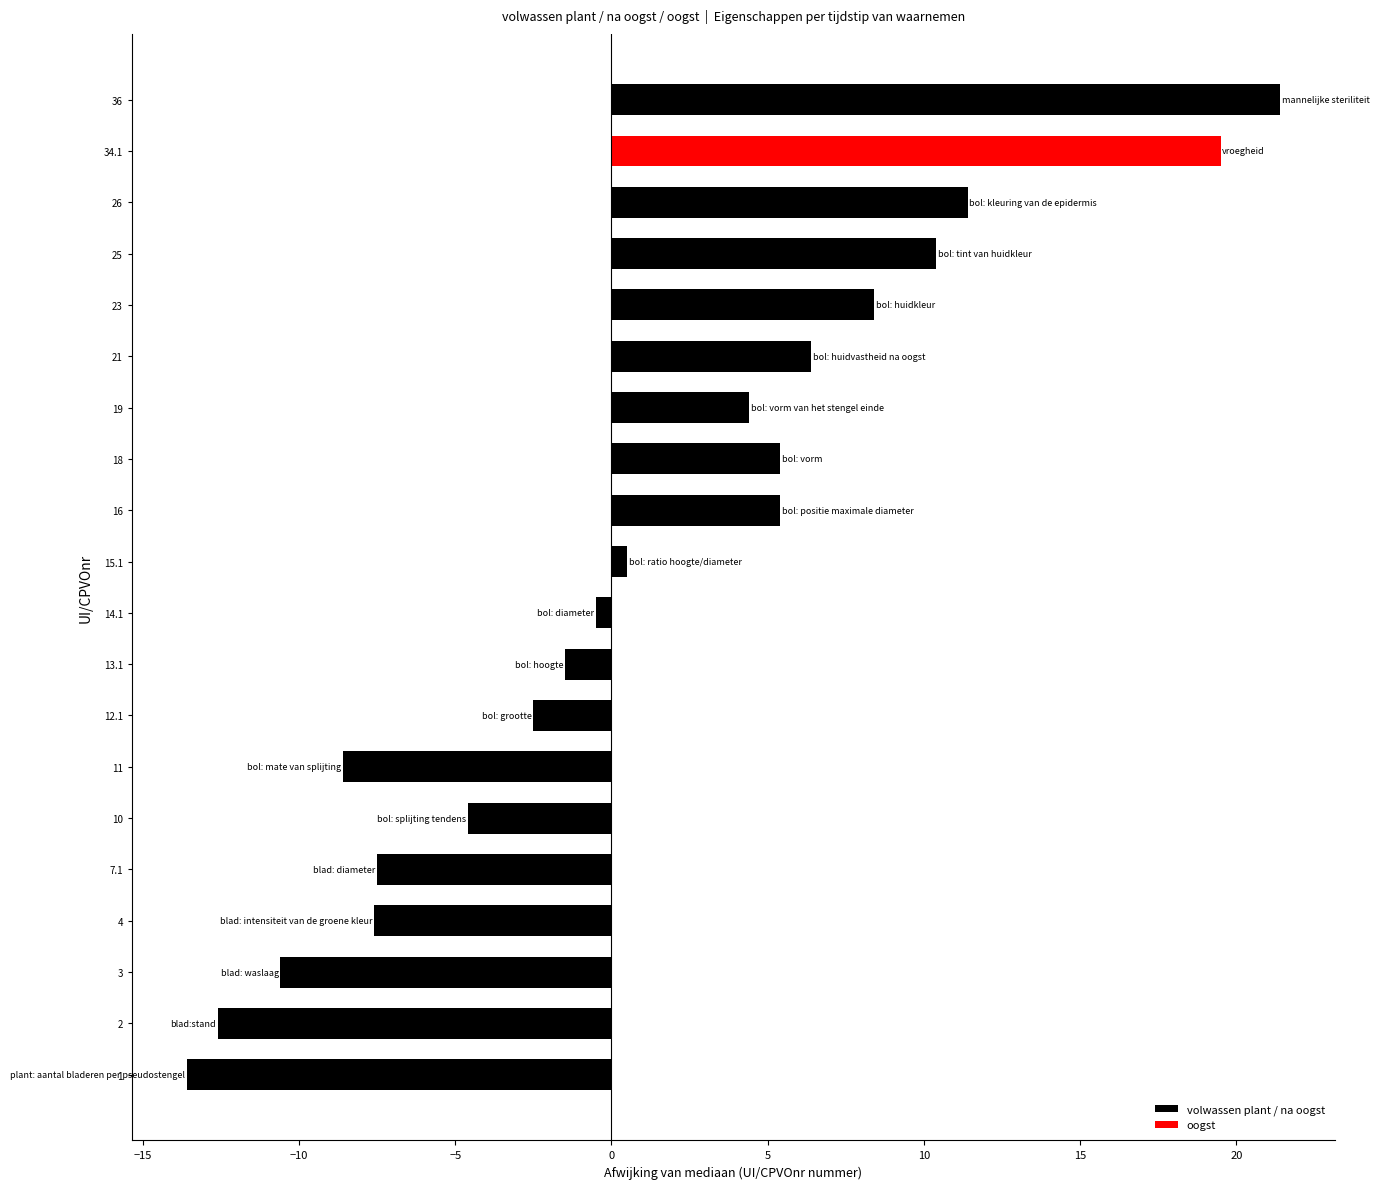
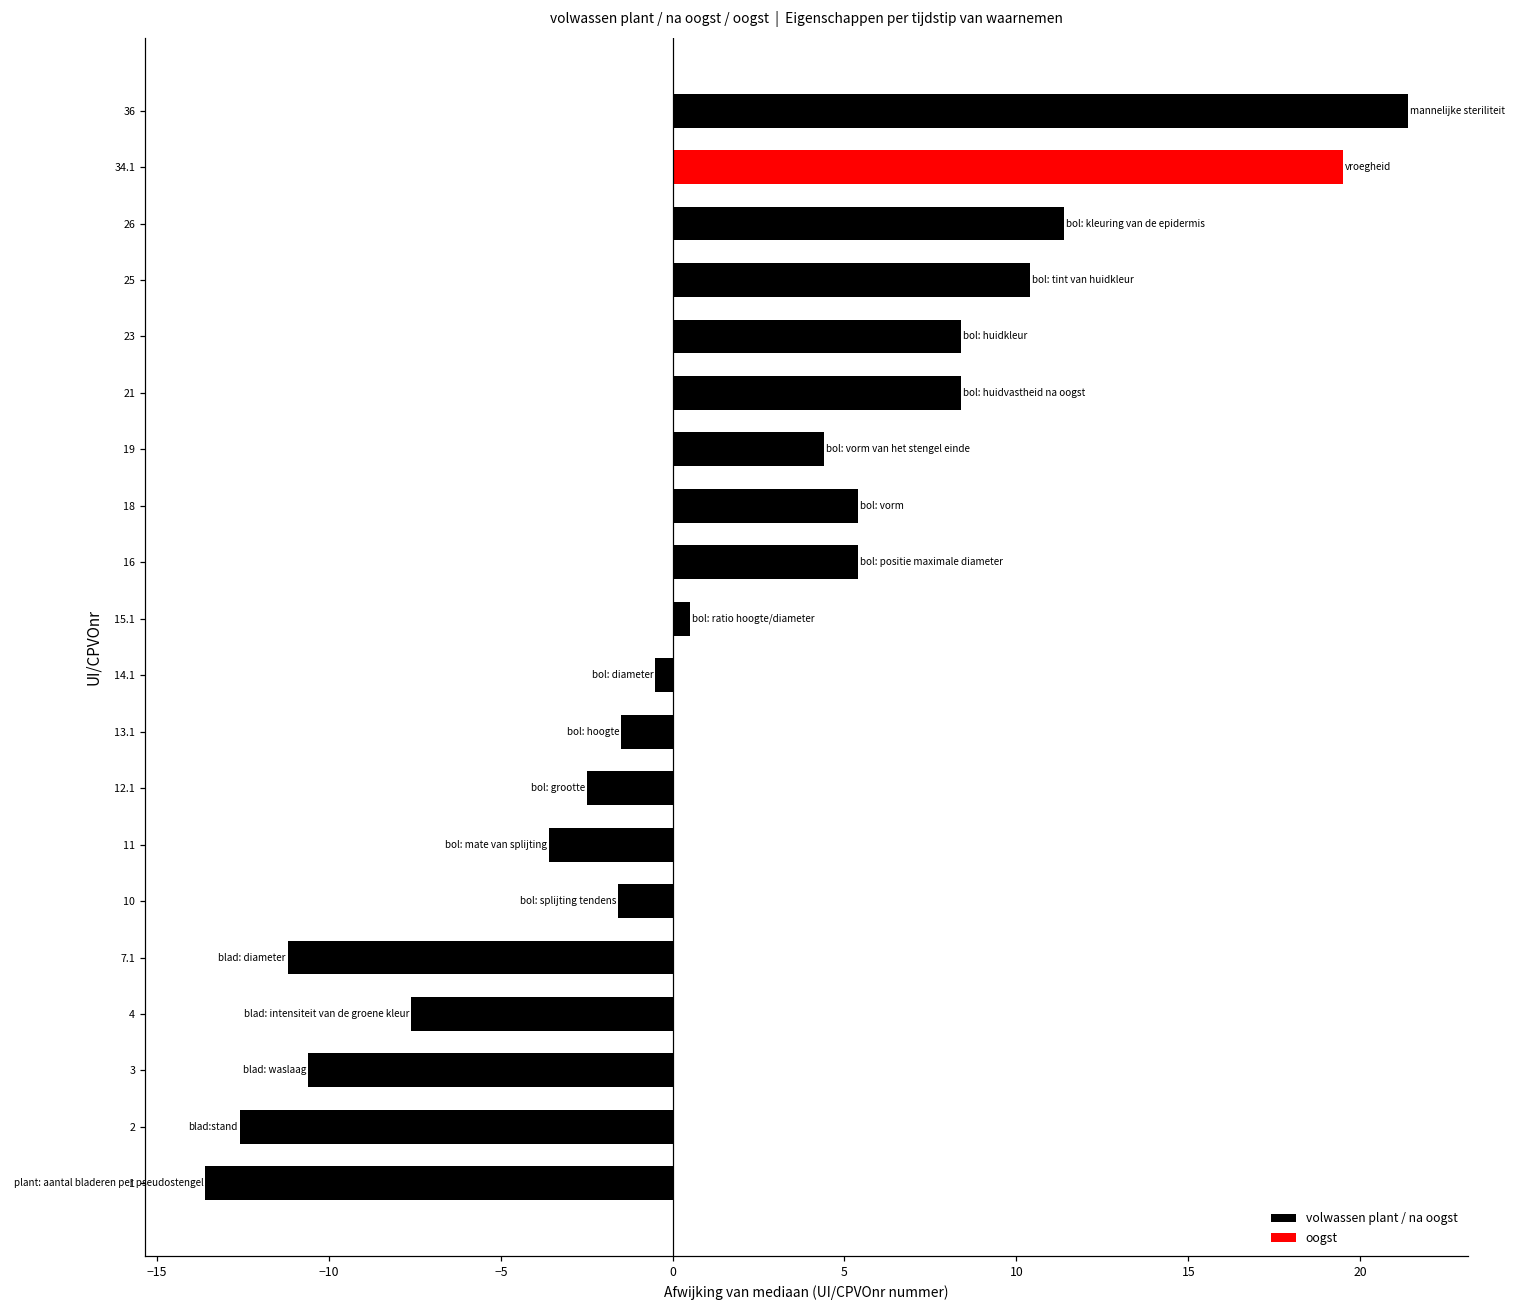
21: 6.4 -> 8.4
11: -8.6 -> -3.6
10: -4.6 -> -1.6
7.1: -7.5 -> -11.2
